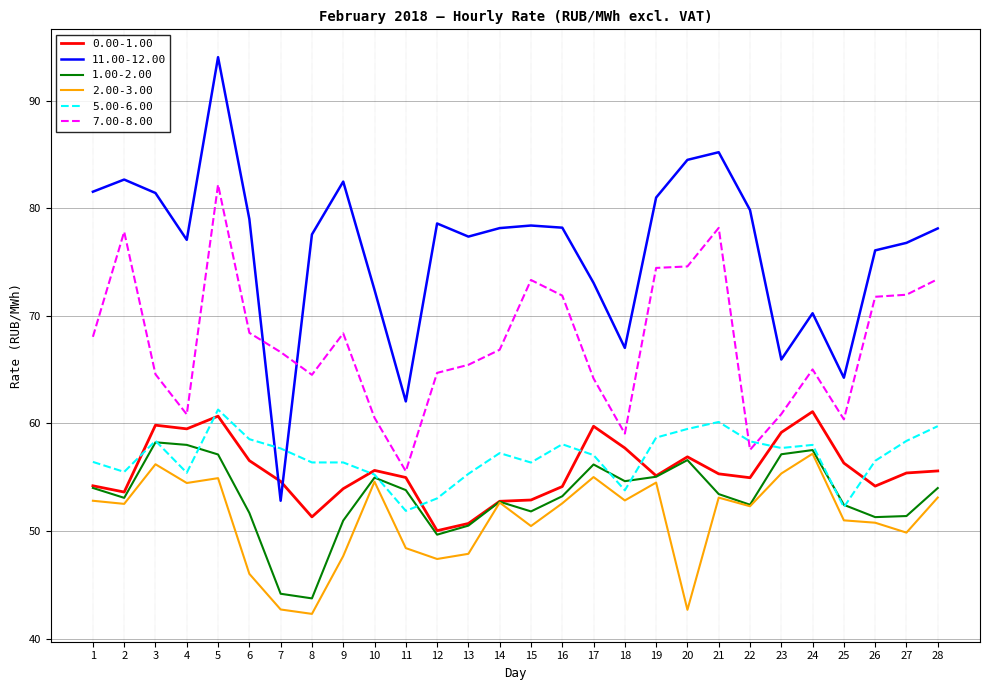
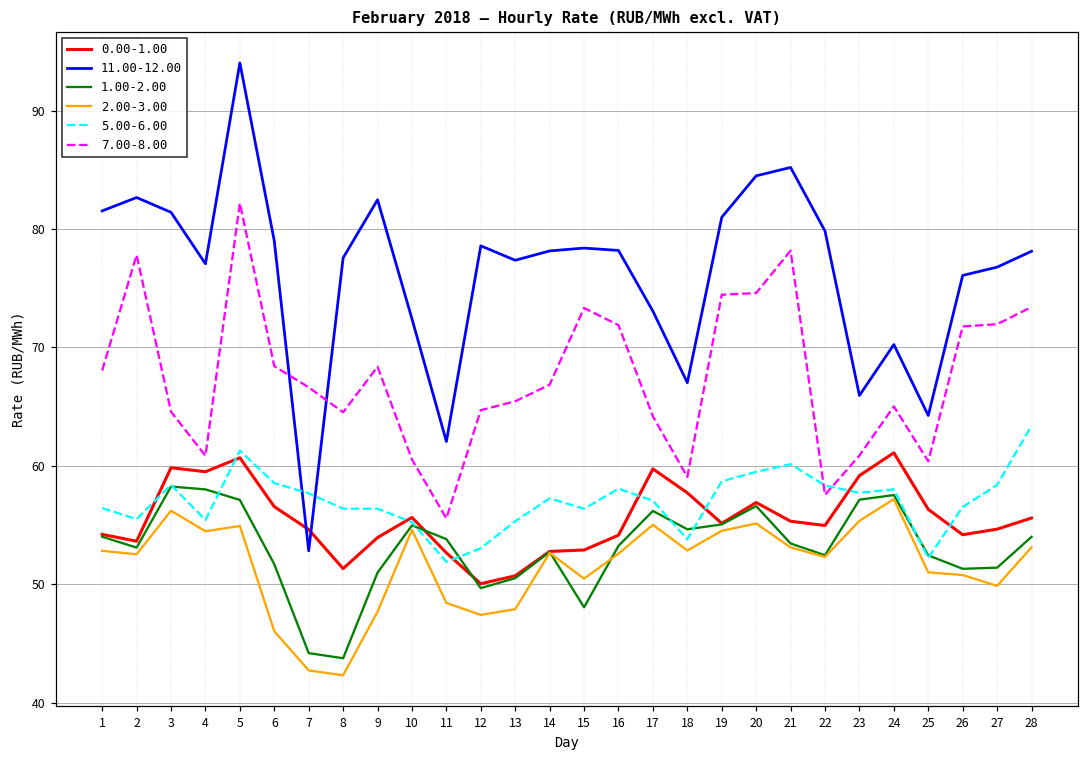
0.00-1.00, 11: 55.0 -> 52.7
1.00-2.00, 15: 51.8 -> 48.1
2.00-3.00, 20: 42.7 -> 55.1
0.00-1.00, 27: 55.4 -> 54.7
5.00-6.00, 28: 59.8 -> 63.4
